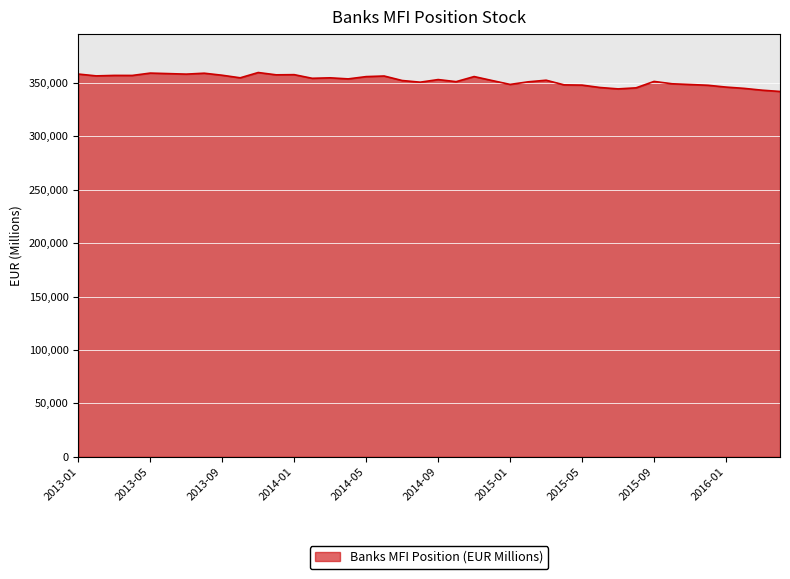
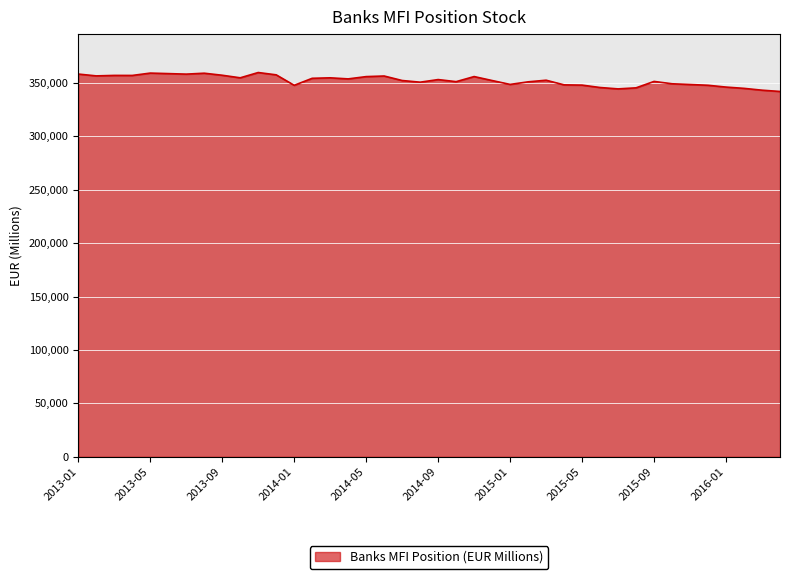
2014-01: 358,000 -> 348,000
